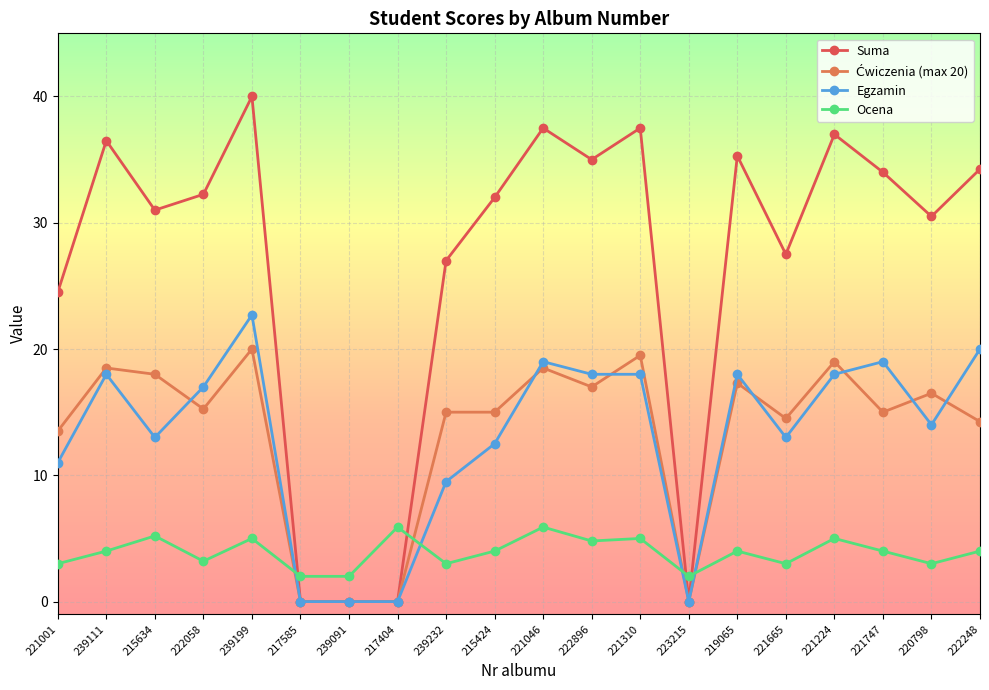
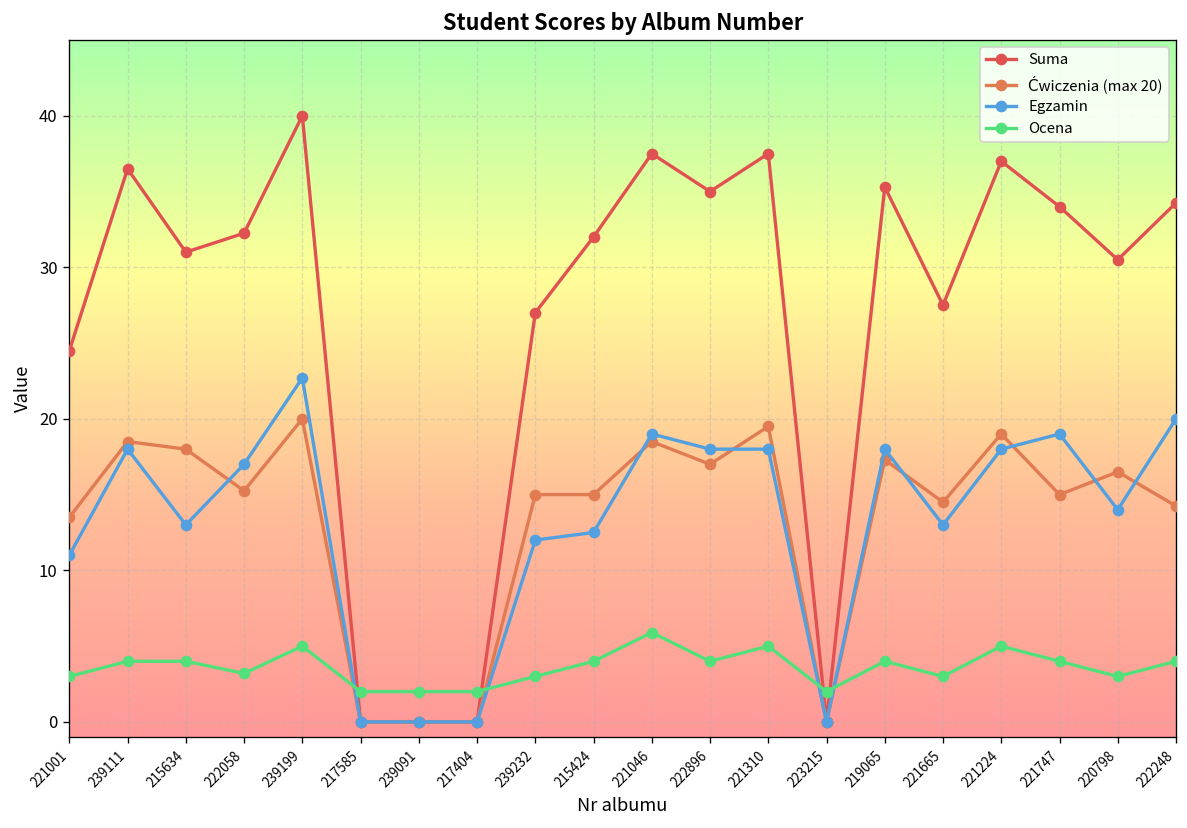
Ocena, 215634: 5.2 -> 4.0
Ocena, 217404: 5.9 -> 2.0
Egzamin, 239232: 9.5 -> 12.0
Ocena, 222896: 4.8 -> 4.0
